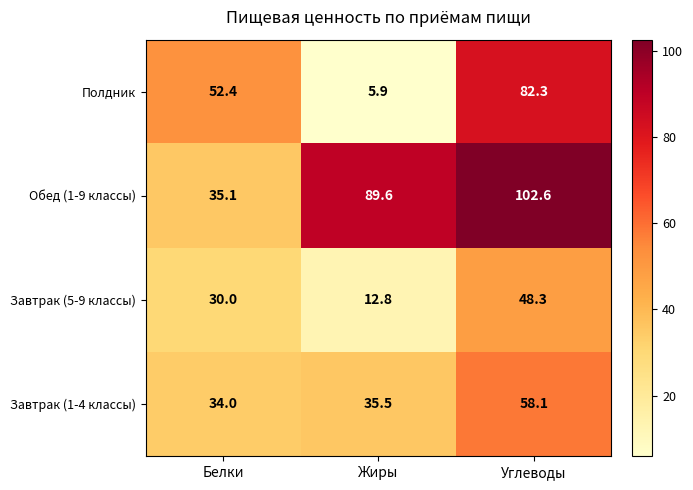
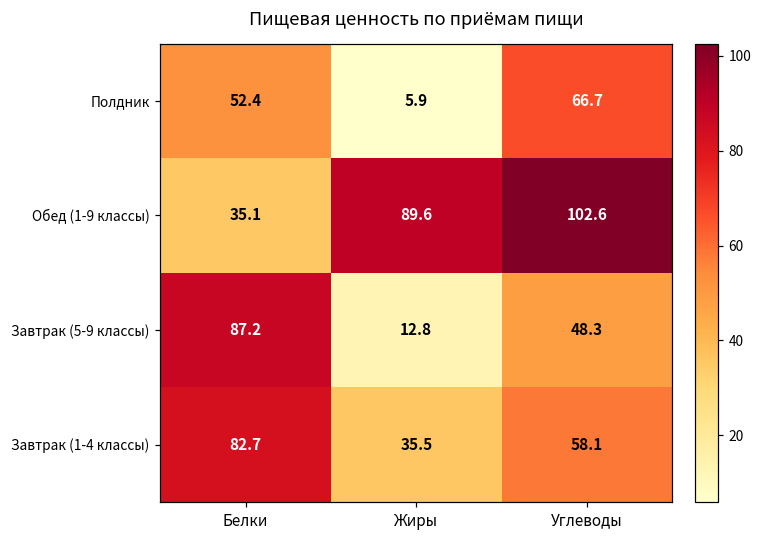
Полдник, Углеводы: 82.3 -> 66.7
Завтрак (5-9 классы), Белки: 30.0 -> 87.2
Завтрак (1-4 классы), Белки: 34.0 -> 82.7
